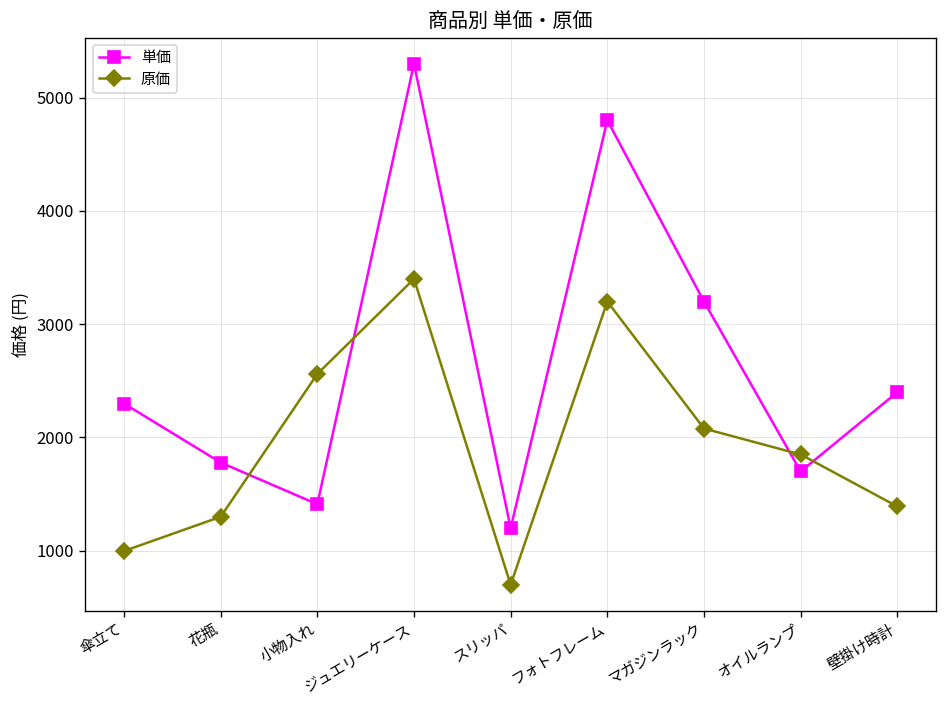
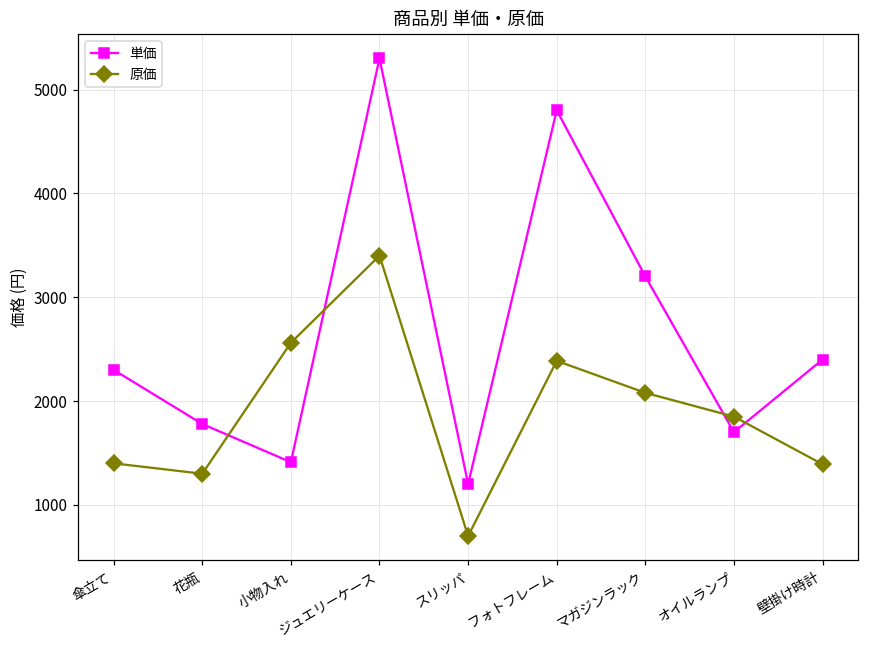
原価, 傘立て: 1000 -> 1400
原価, フォトフレーム: 3200 -> 2400
